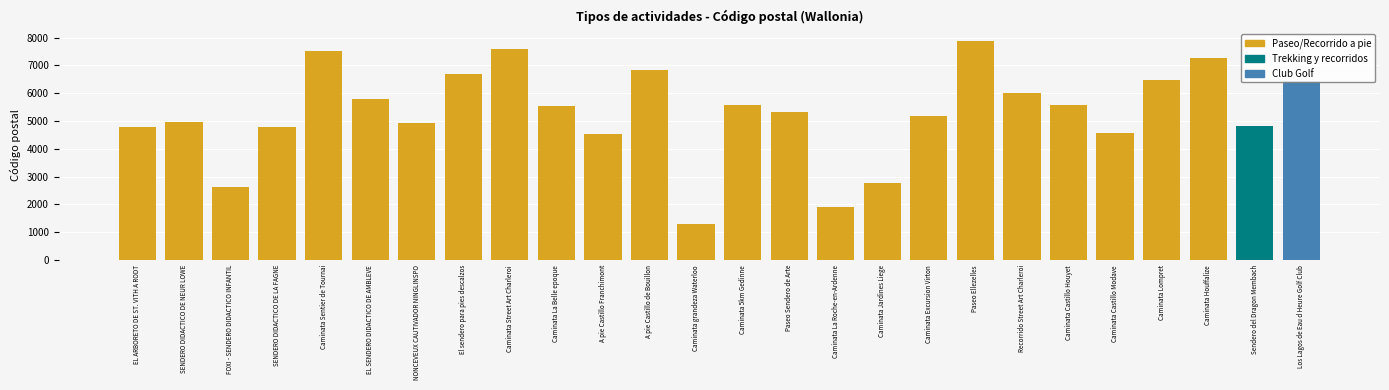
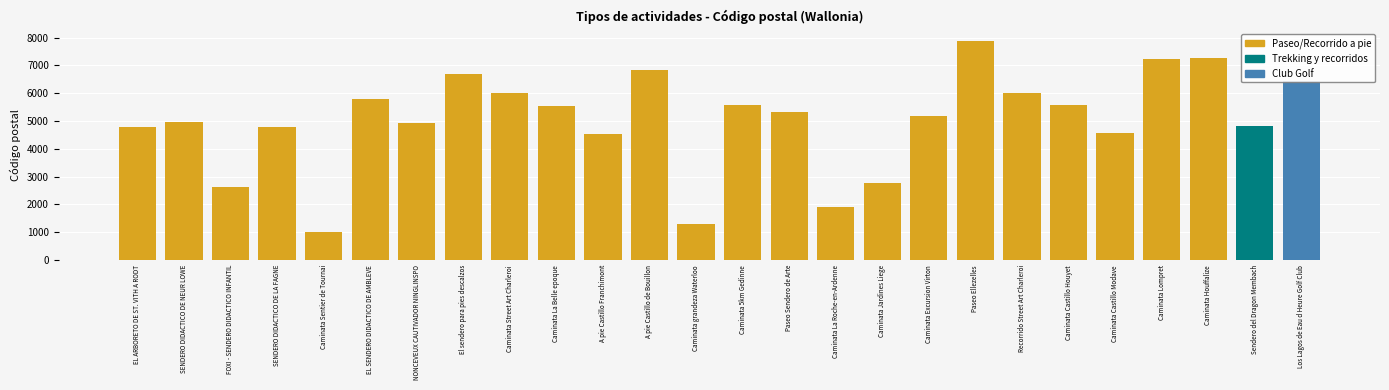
Paseo/Recorrido a pie, Caminata Sentier de Tournai: 7500 -> 1000
Paseo/Recorrido a pie, Caminata Street Art Charleroi: 7600 -> 6000
Paseo/Recorrido a pie, Caminata Lompret: 6500 -> 7200
